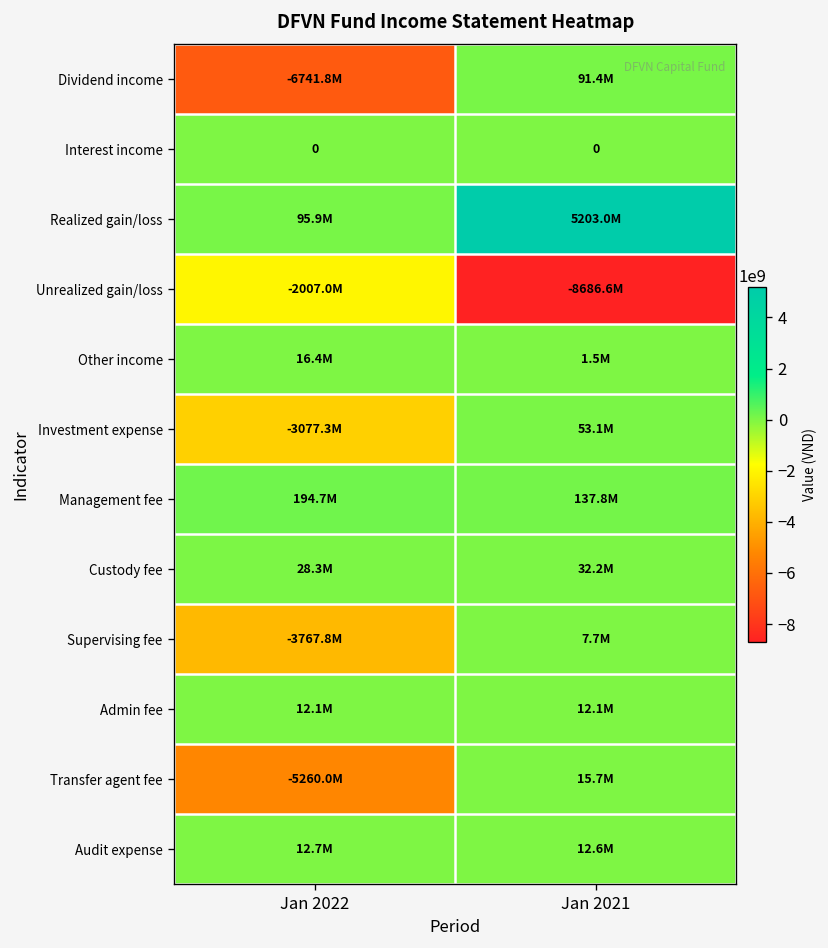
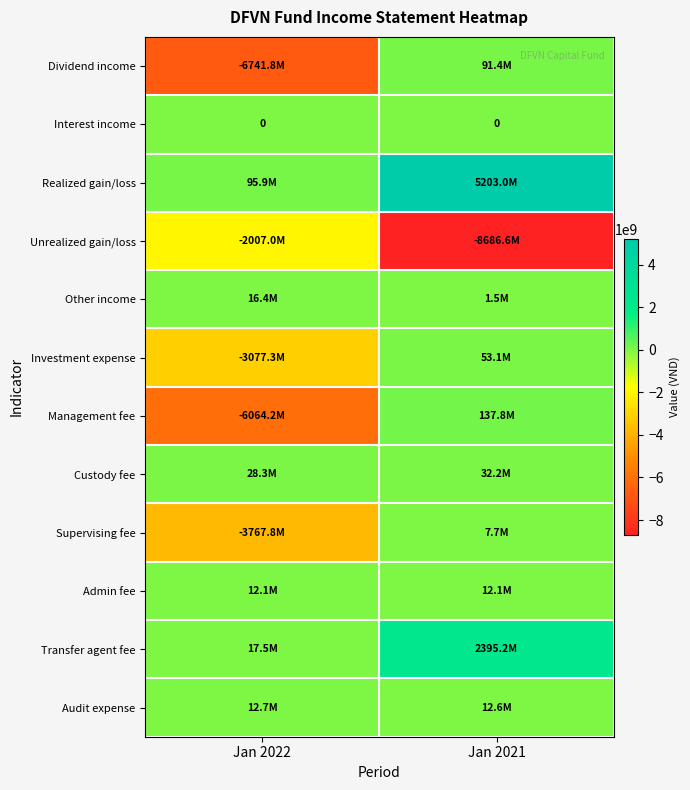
Management fee, Jan 2022: 194.7M -> -6064.2M
Transfer agent fee, Jan 2022: -5260.0M -> 17.5M
Transfer agent fee, Jan 2021: 15.7M -> 2395.2M
